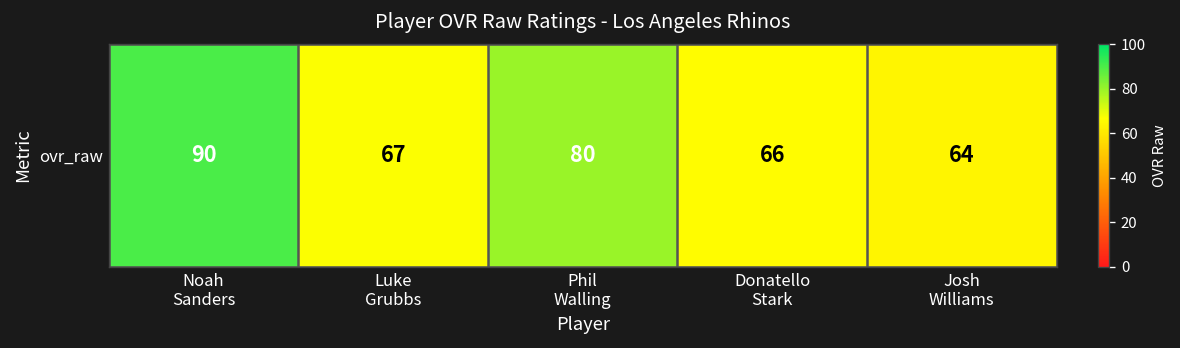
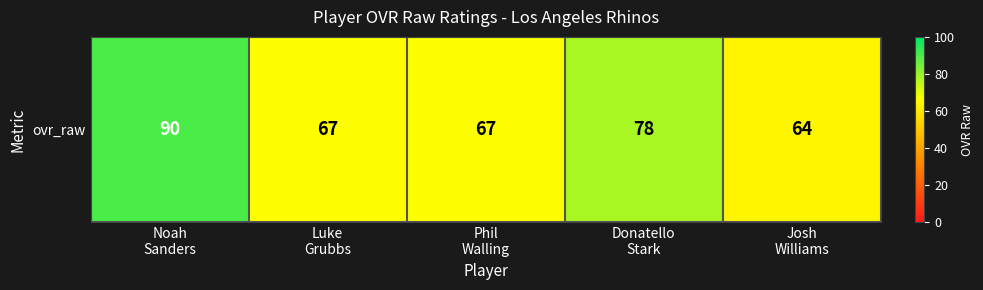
ovr_raw, Phil Walling: 80 -> 67
ovr_raw, Donatello Stark: 66 -> 78
